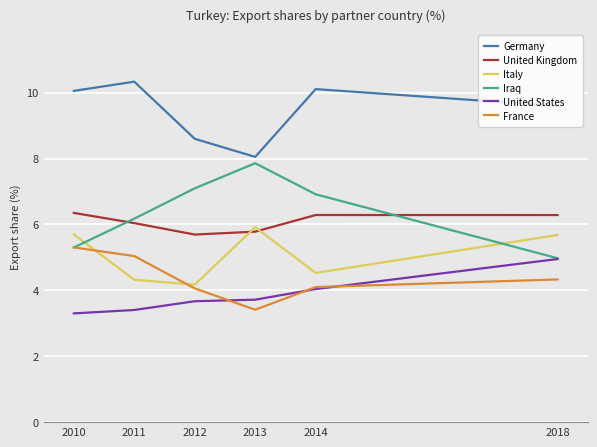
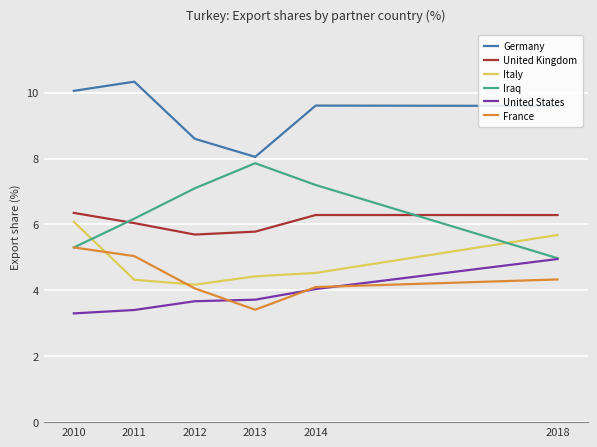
Italy, 2010: 5.7 -> 6.1
Italy, 2013: 5.9 -> 4.4
Germany, 2014: 10.1 -> 9.6
Iraq, 2014: 6.9 -> 7.2
